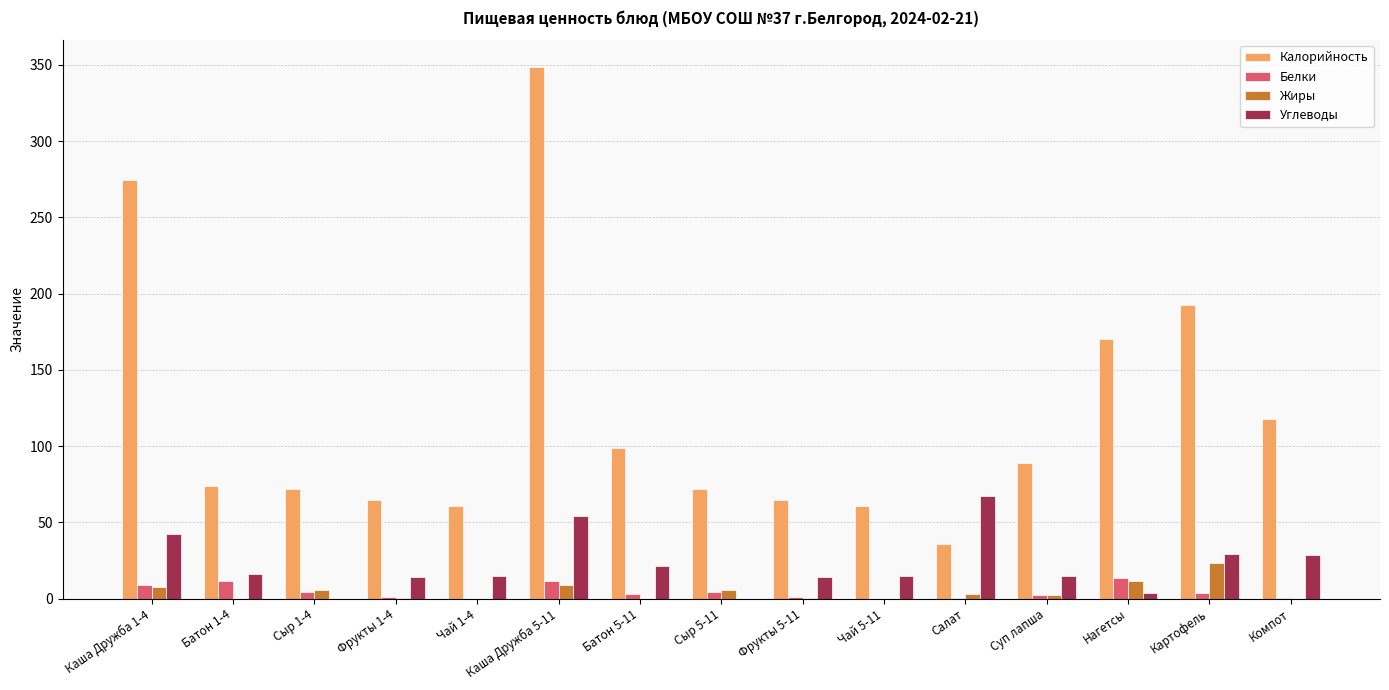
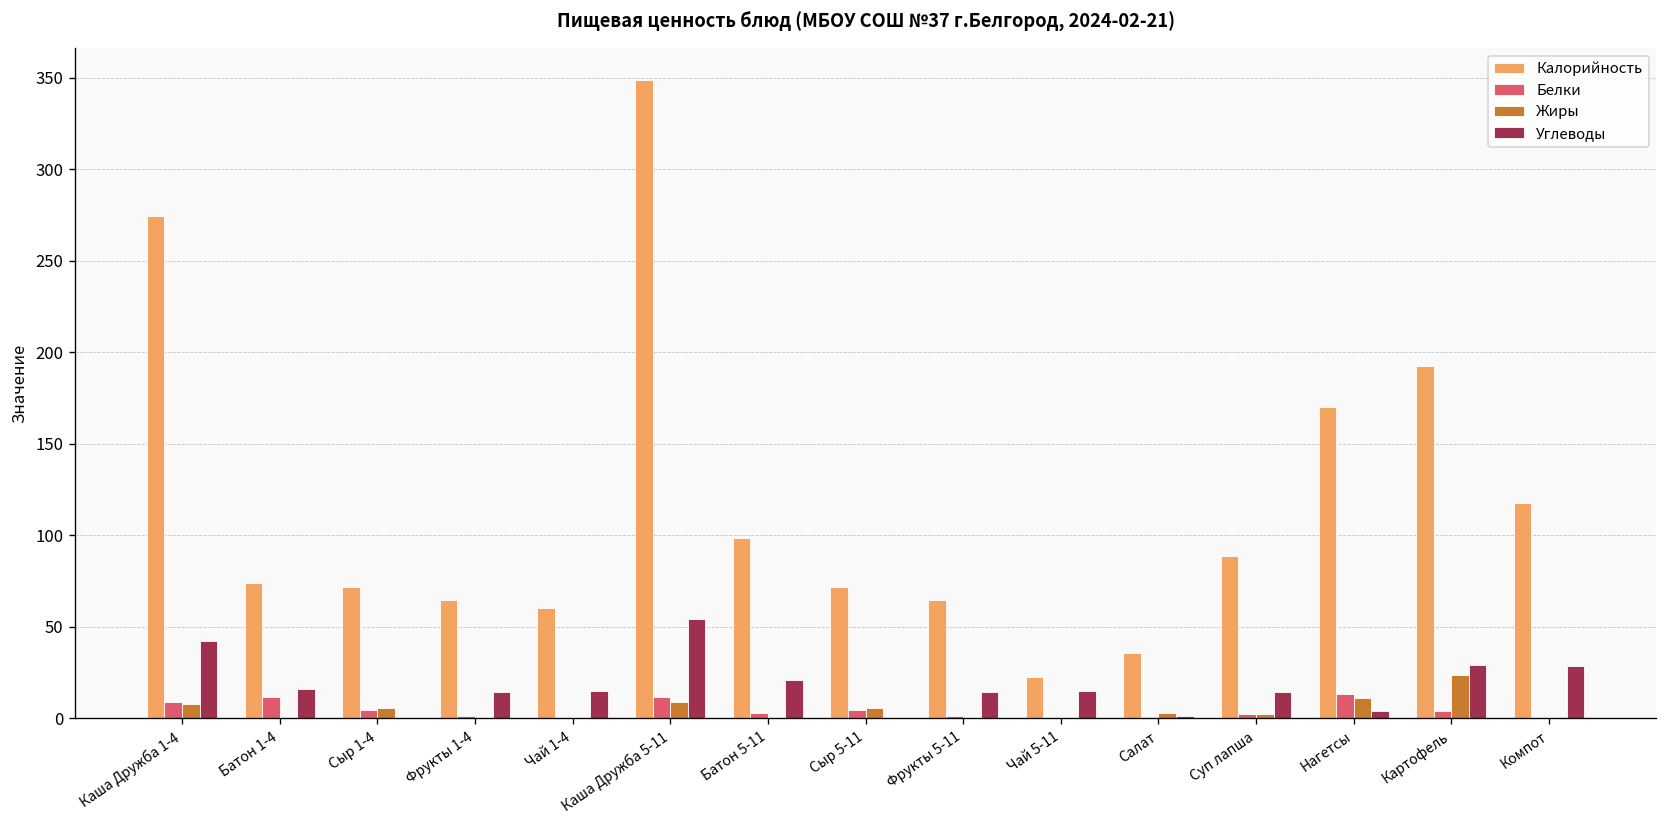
Калорийность, Чай 5-11: 61 -> 23
Углеводы, Салат: 67 -> 2
